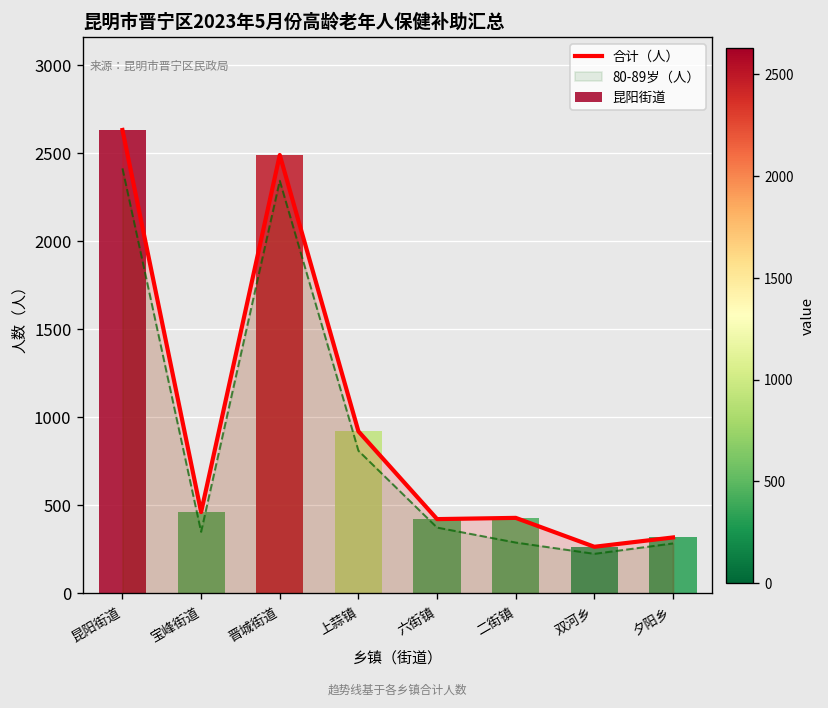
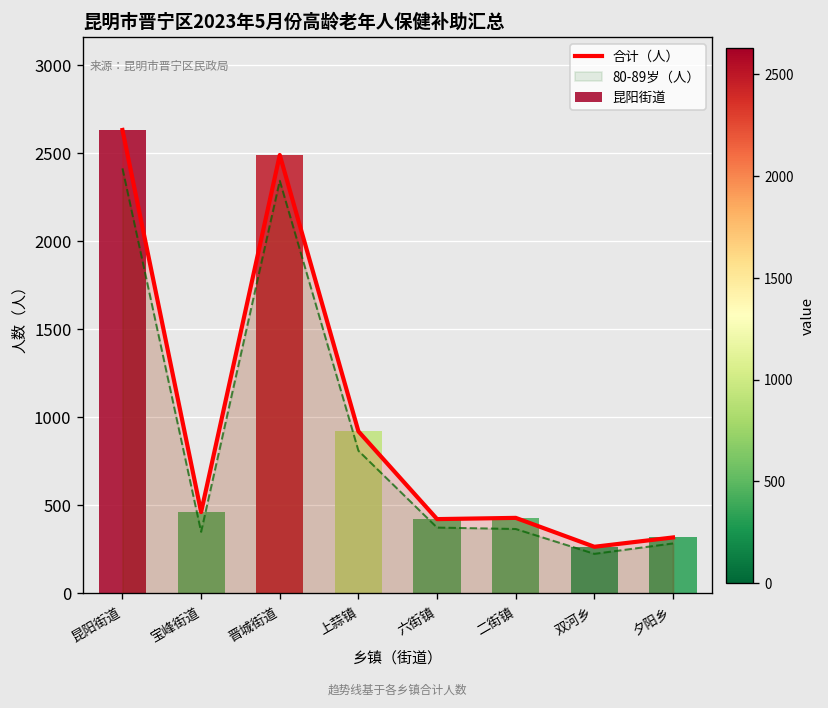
80-89岁（人）, 二街镇: 290 -> 370
